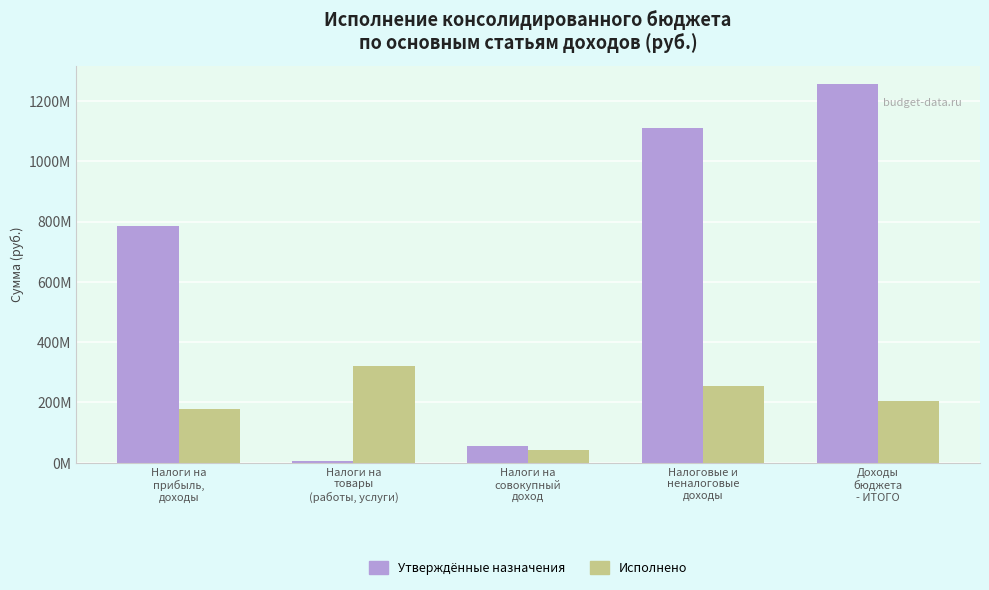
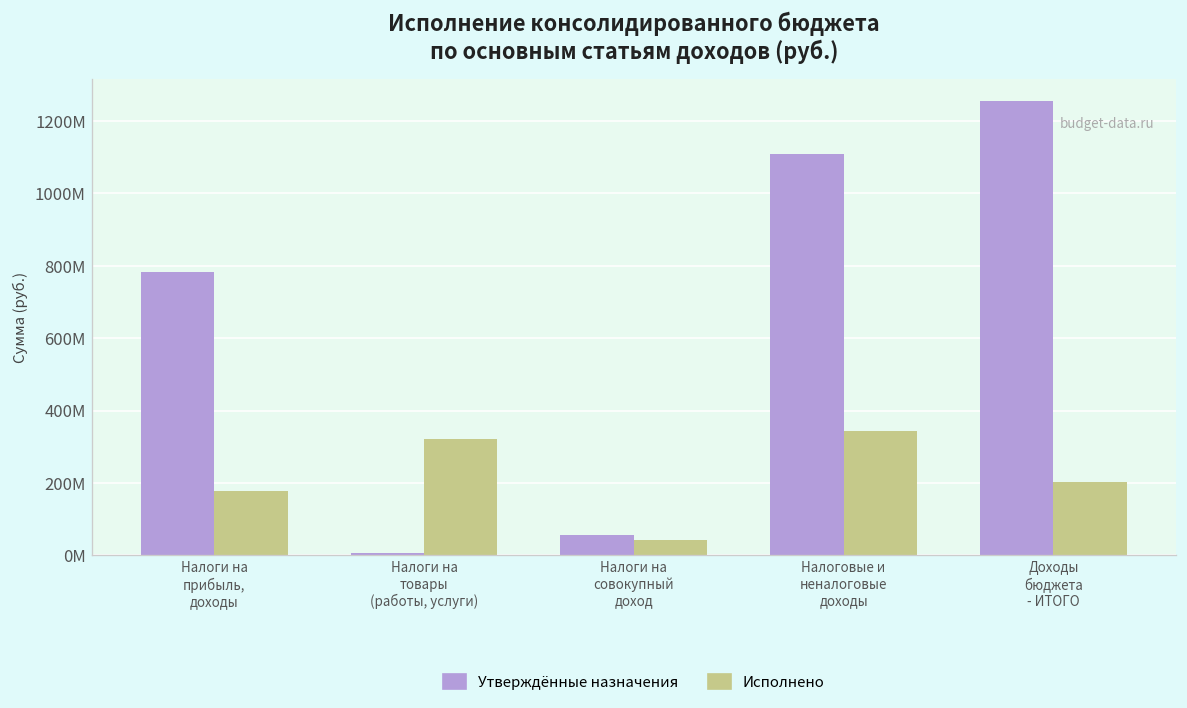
Исполнено, Налоговые и неналоговые доходы: 260000000 -> 340000000
